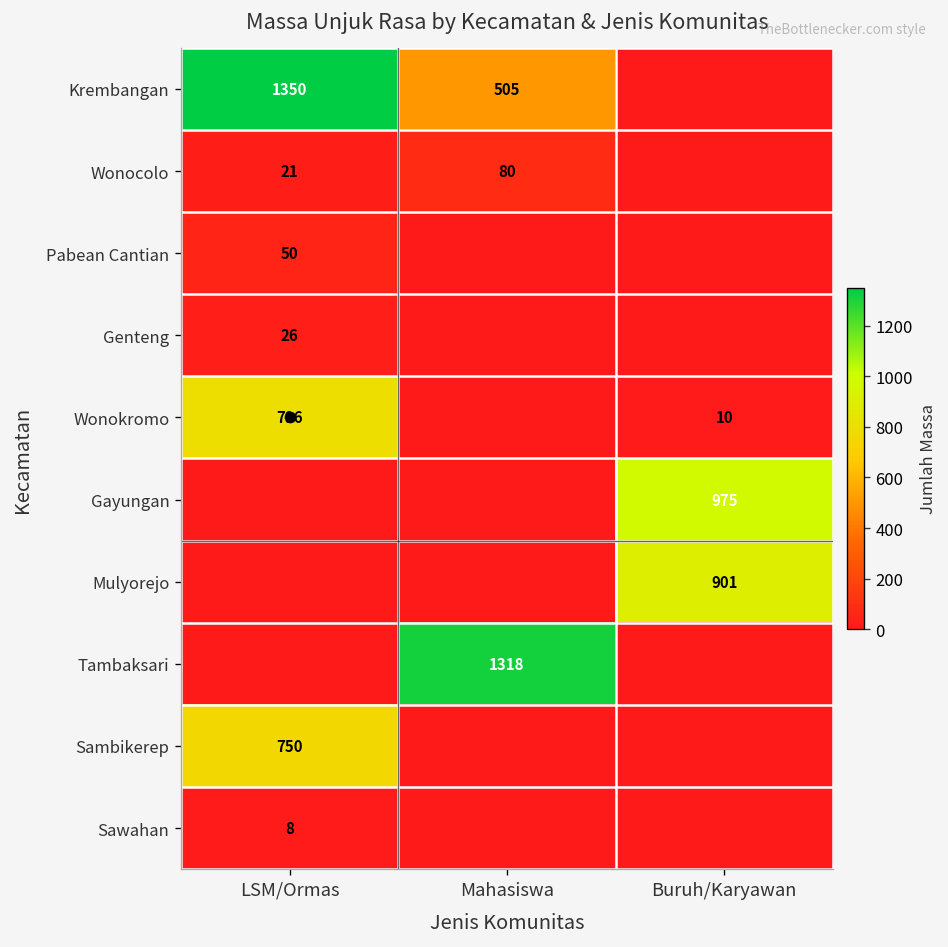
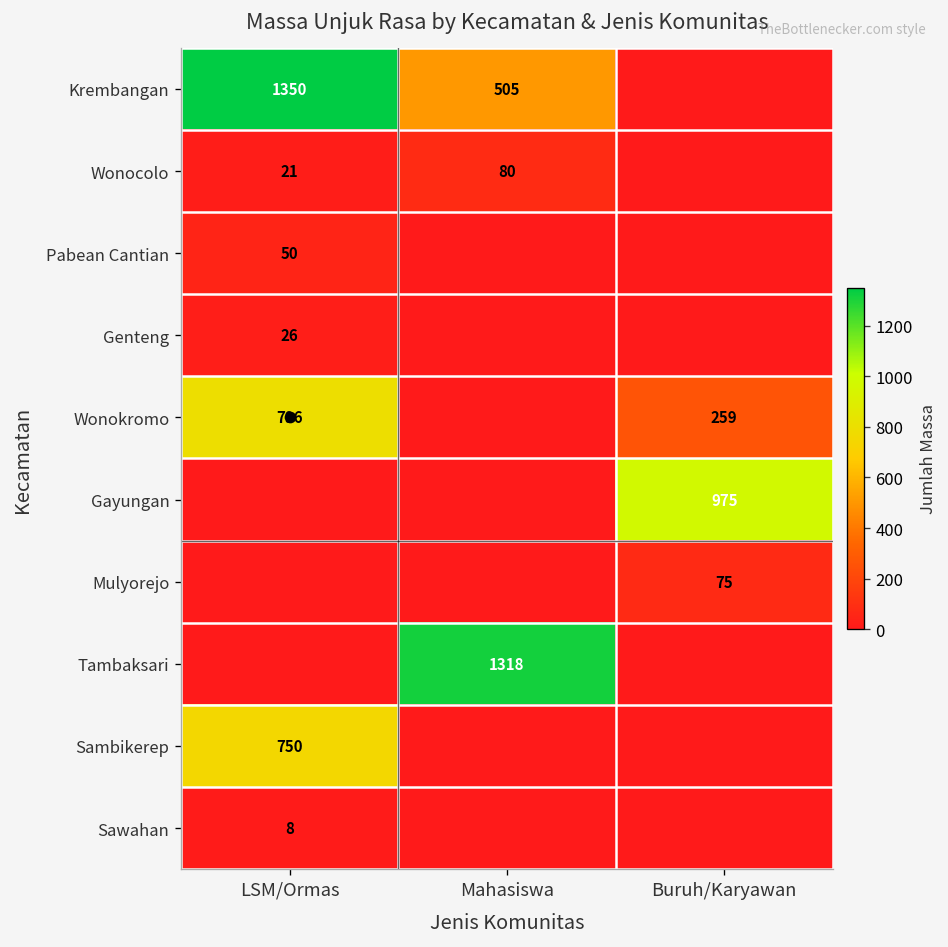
Wonokromo, Buruh/Karyawan: 10 -> 259
Mulyorejo, Buruh/Karyawan: 901 -> 75
